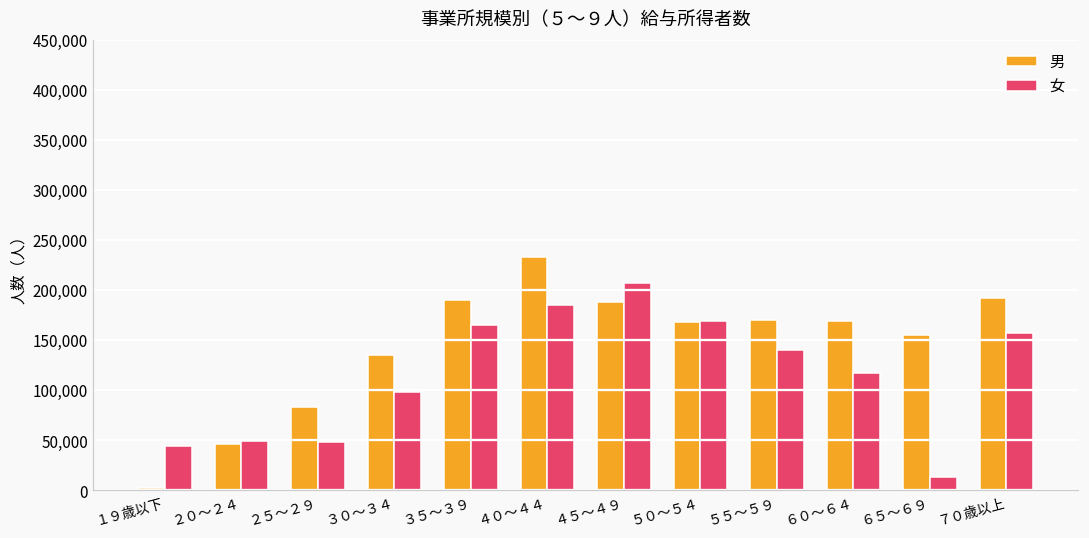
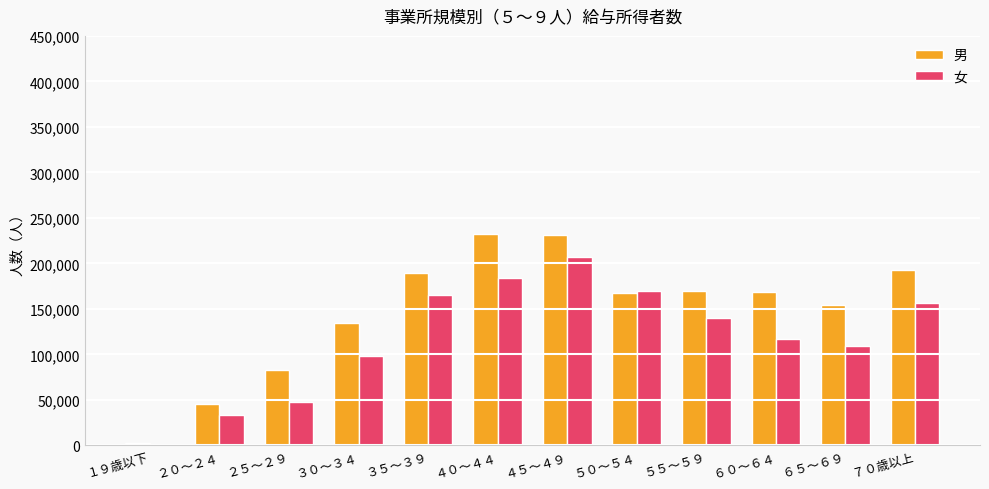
女, １９歳以下: 40,000 -> 0
女, ２０～２４: 50,000 -> 30,000
男, ４５～４９: 190,000 -> 230,000
女, ６５～６９: 10,000 -> 110,000
